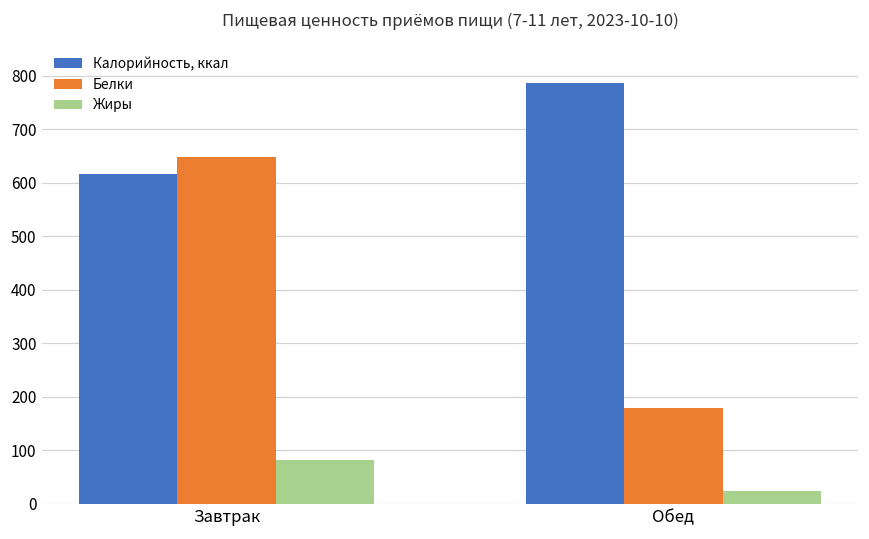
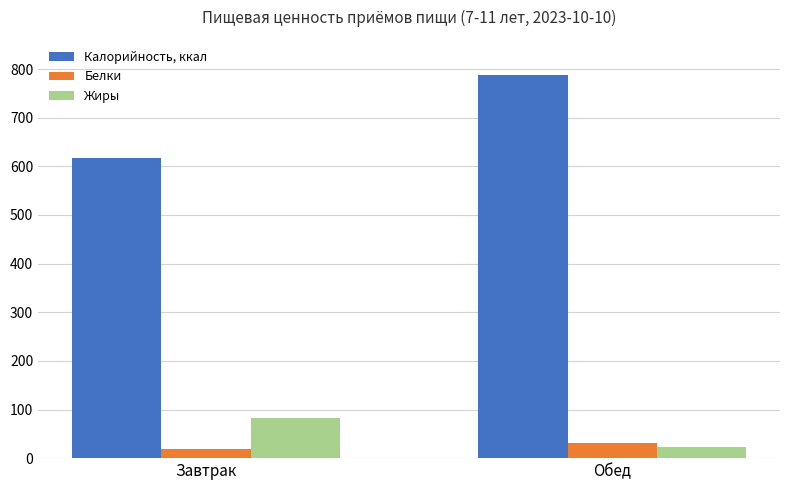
Белки, Завтрак: 650 -> 20
Белки, Обед: 180 -> 30
